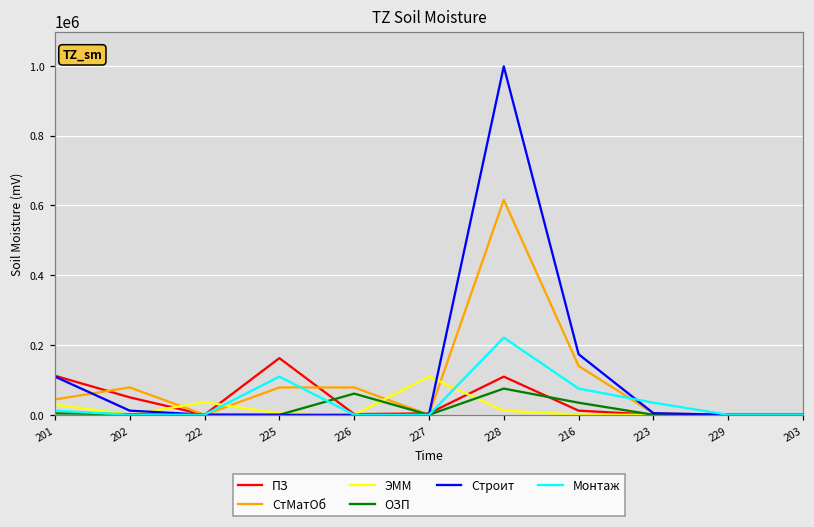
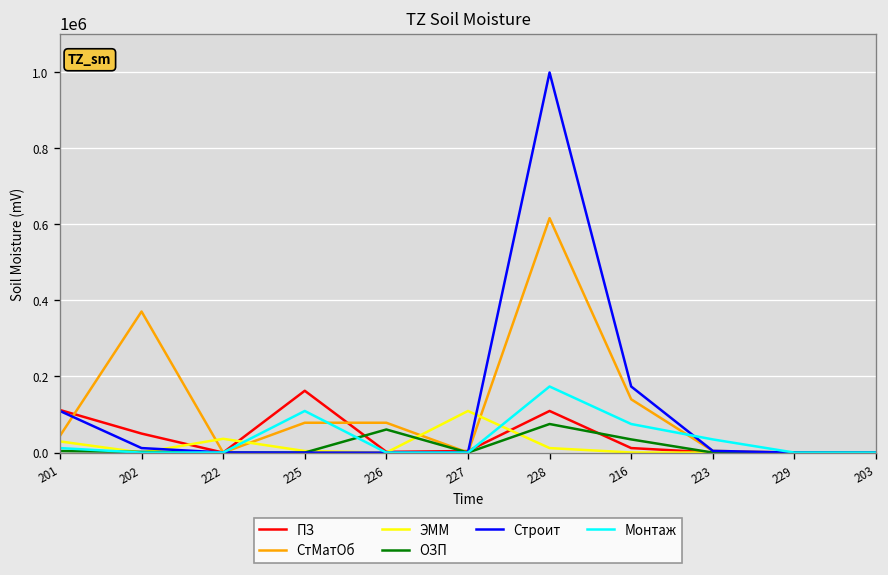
СтМатОб, 202: 80000 -> 370000
Монтаж, 228: 220000 -> 170000
